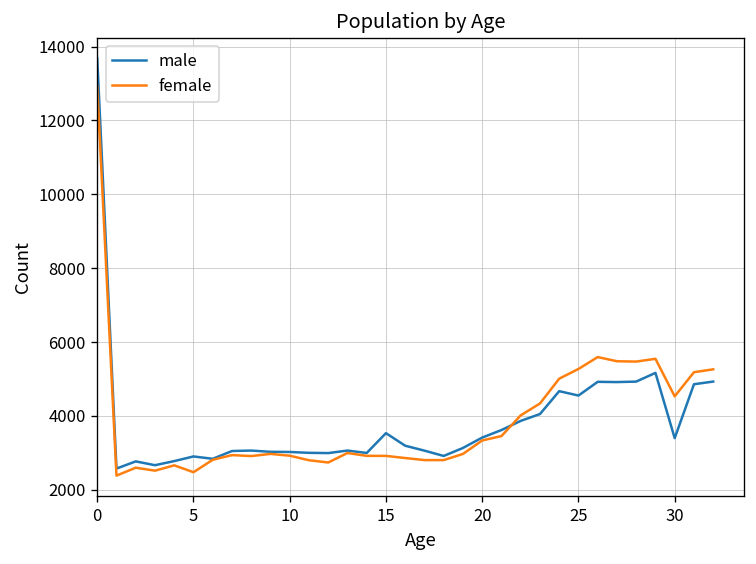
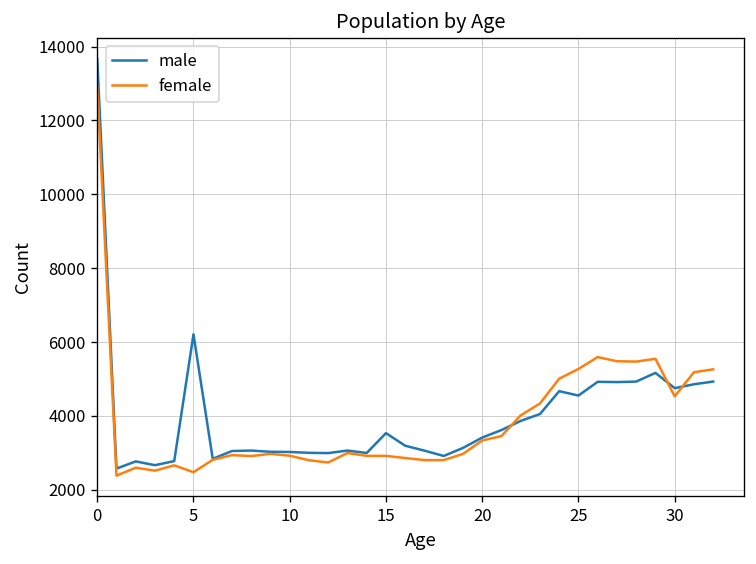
male, 5: 2900 -> 6200
male, 30: 3400 -> 4800
